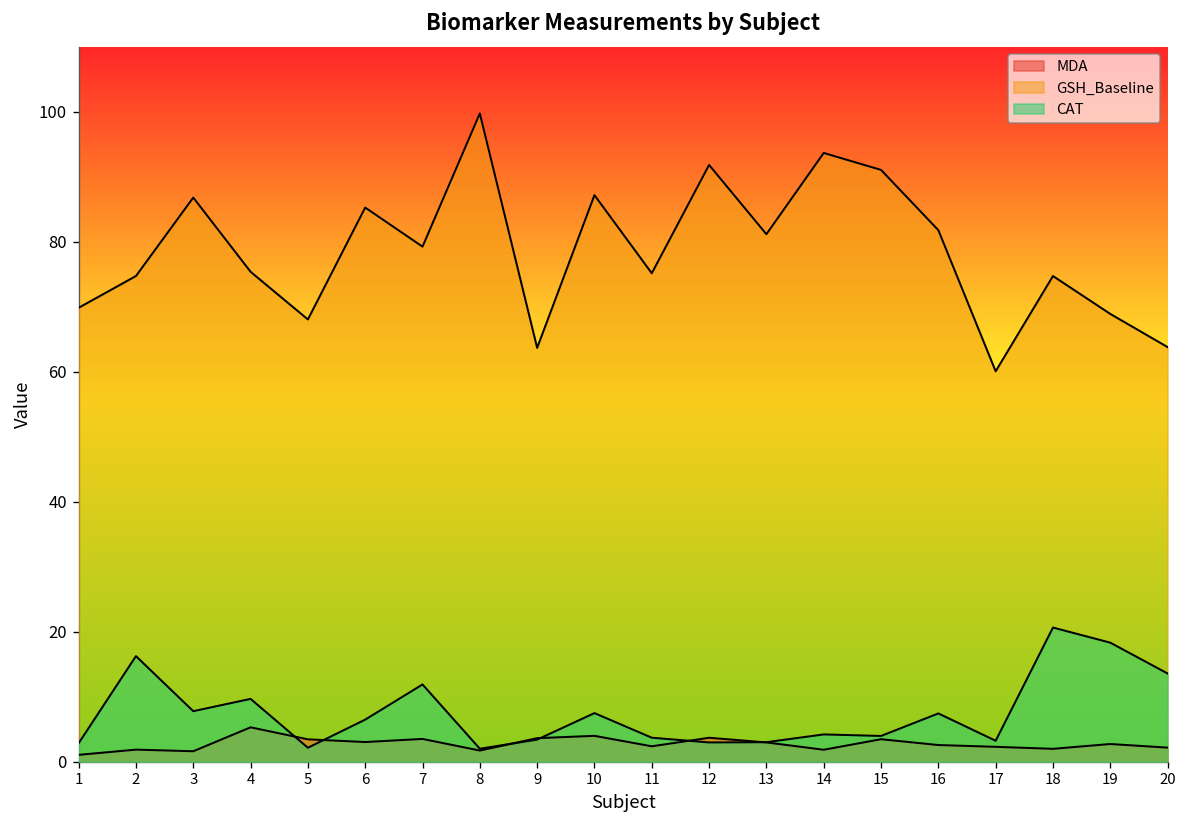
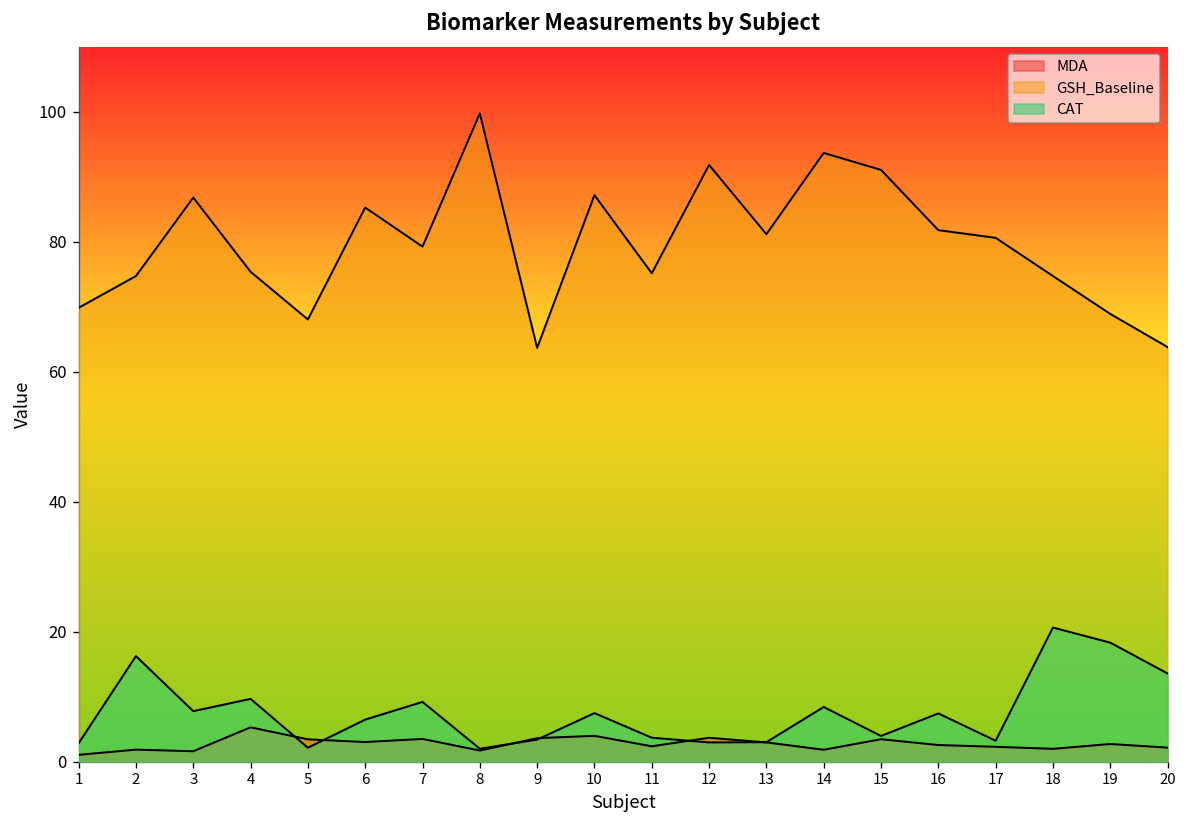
CAT, 7: 12 -> 9
CAT, 14: 4 -> 8
GSH_Baseline, 17: 60 -> 81
